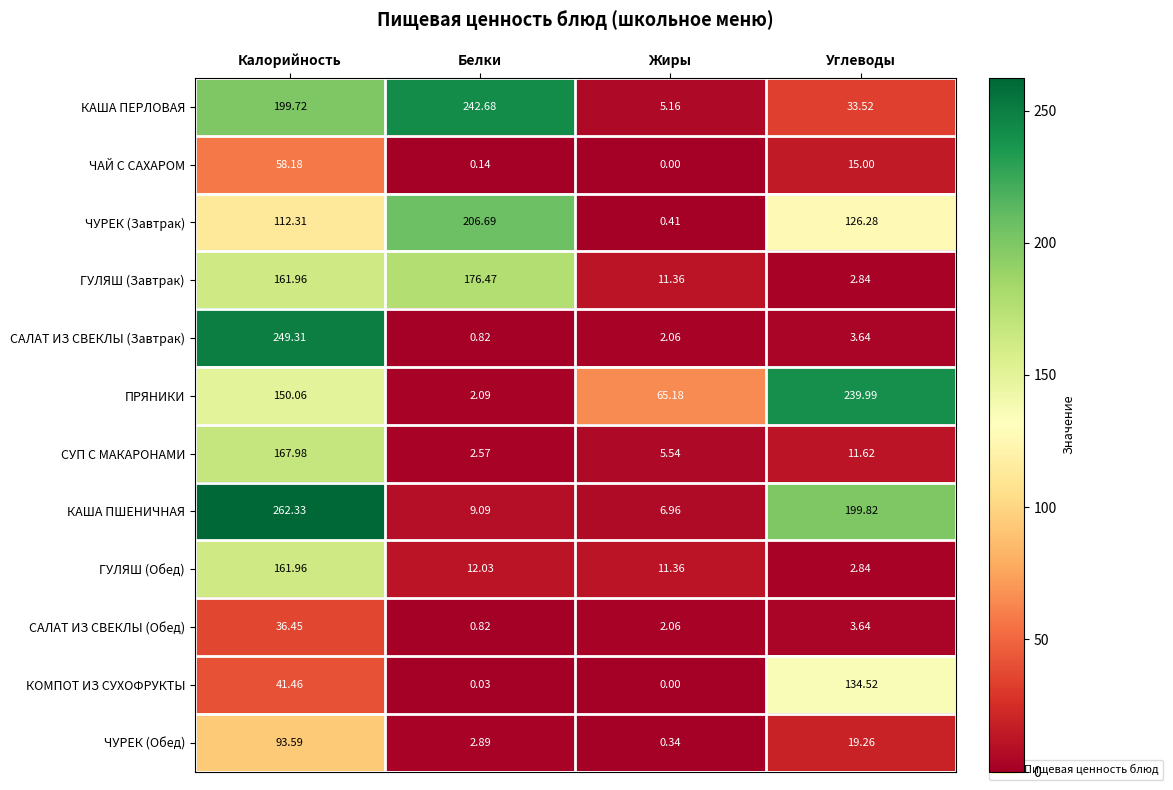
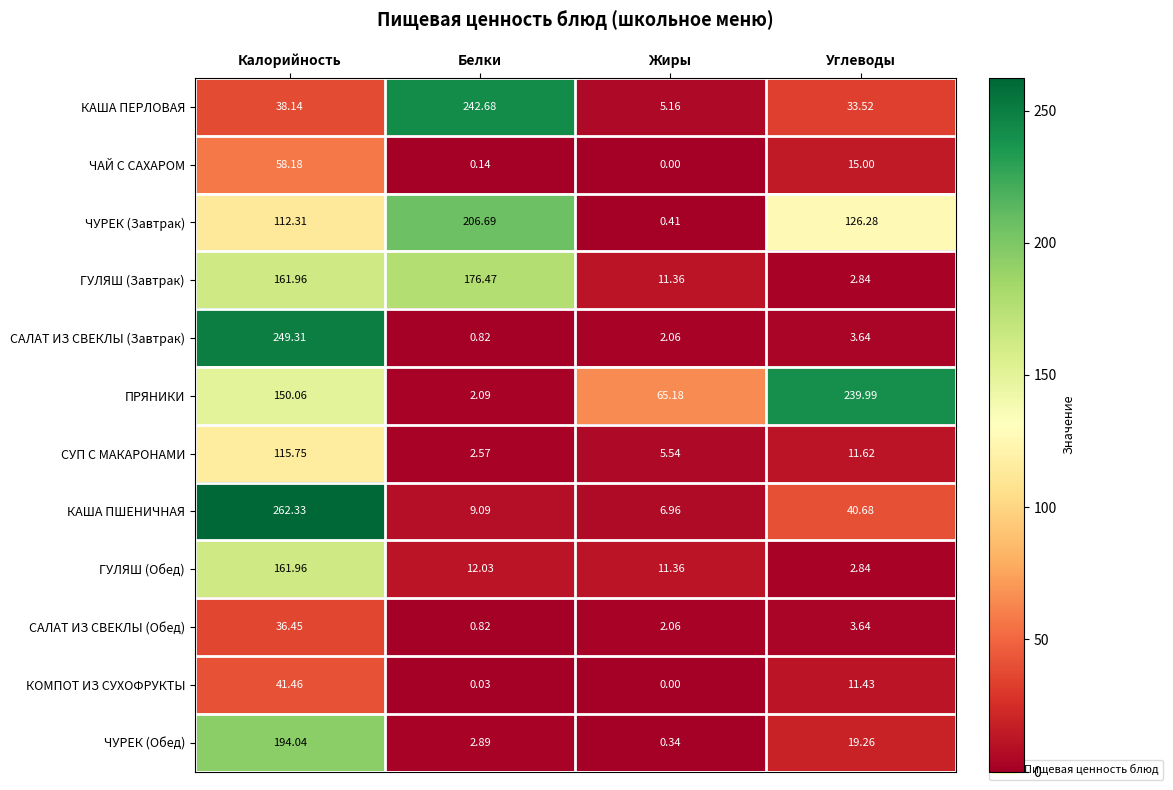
КАША ПЕРЛОВАЯ, Калорийность: 199.72 -> 38.14
СУП С МАКАРОНАМИ, Калорийность: 167.98 -> 115.75
КАША ПШЕНИЧНАЯ, Углеводы: 199.82 -> 40.68
КОМПОТ ИЗ СУХОФРУКТЫ, Углеводы: 134.52 -> 11.43
ЧУРЕК (Обед), Калорийность: 93.59 -> 194.04
